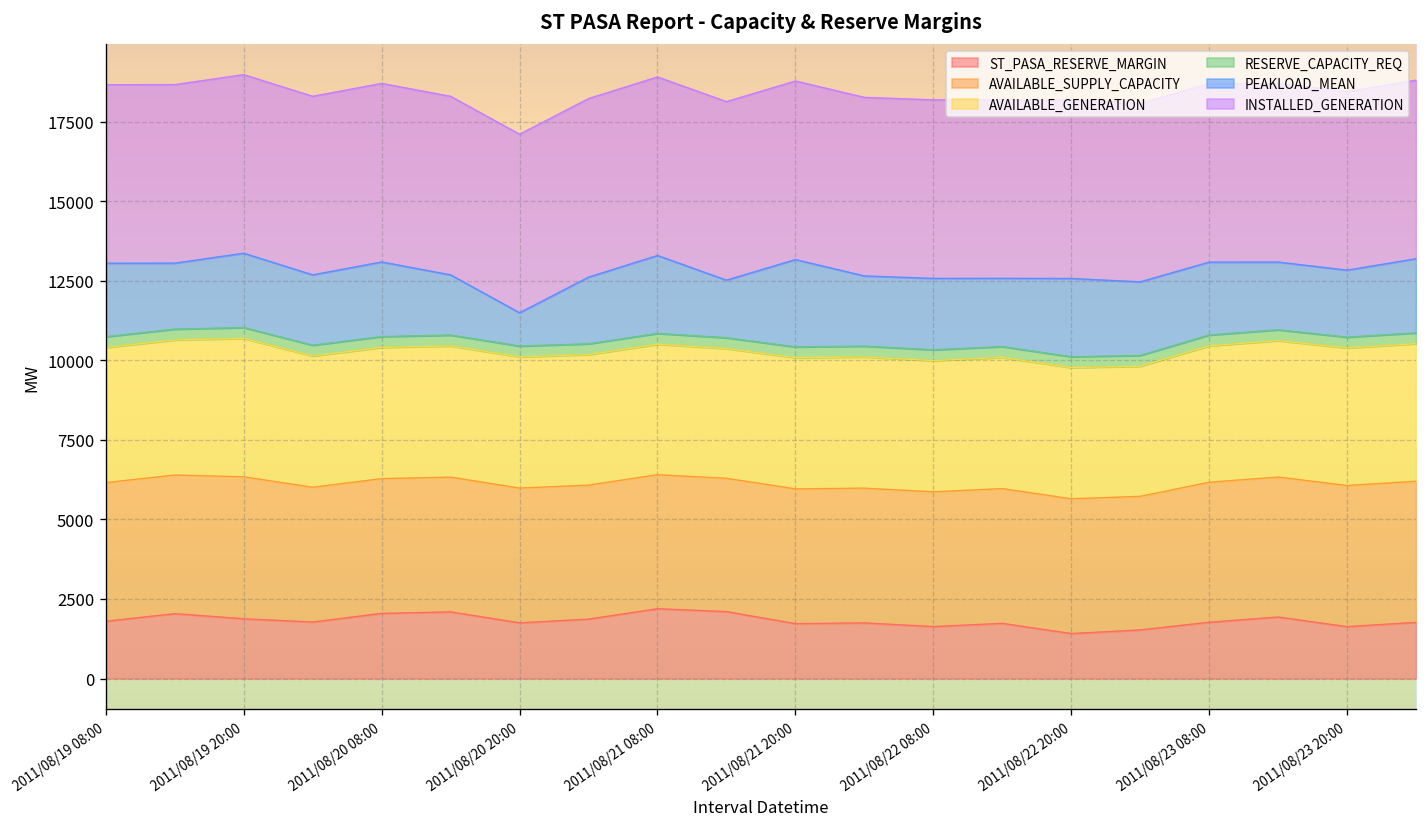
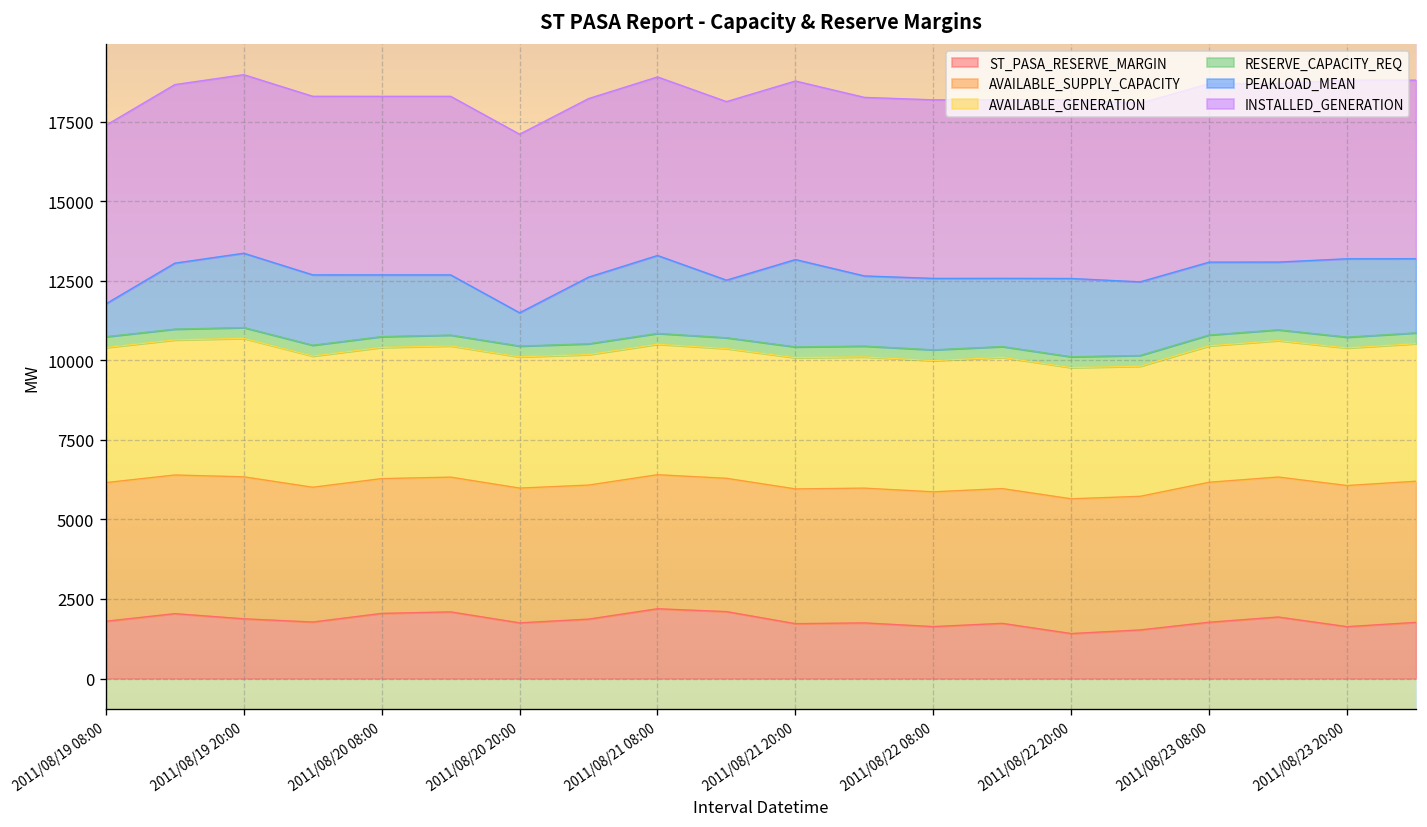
PEAKLOAD_MEAN, 2011/08/19 08:00: 2300 -> 1000
PEAKLOAD_MEAN, 2011/08/20 08:00: 2300 -> 1900
PEAKLOAD_MEAN, 2011/08/23 20:00: 2100 -> 2500
